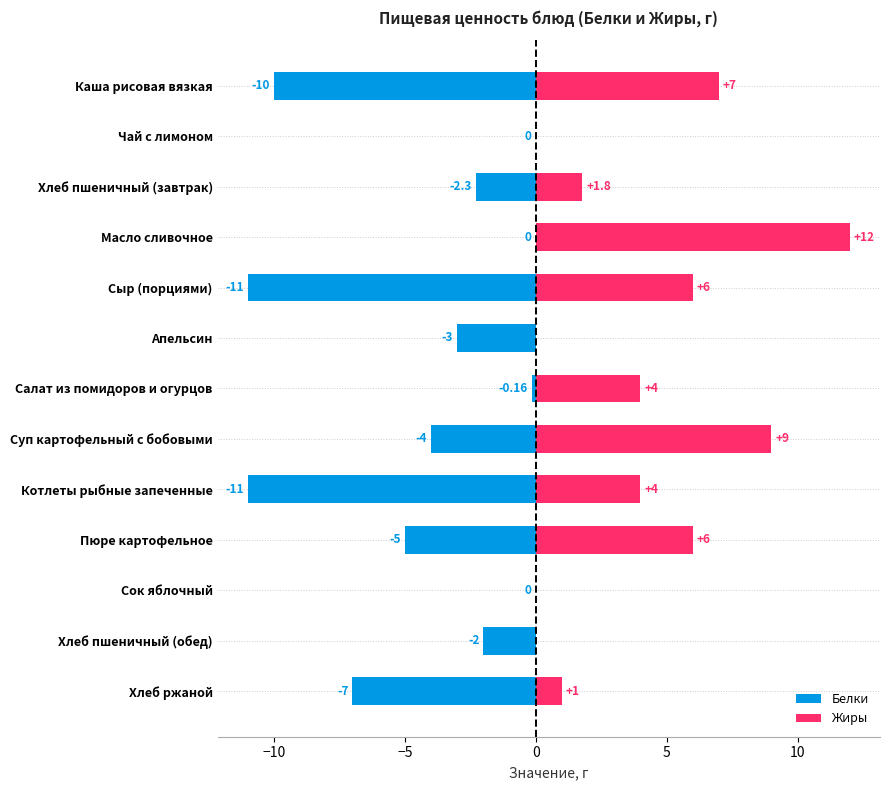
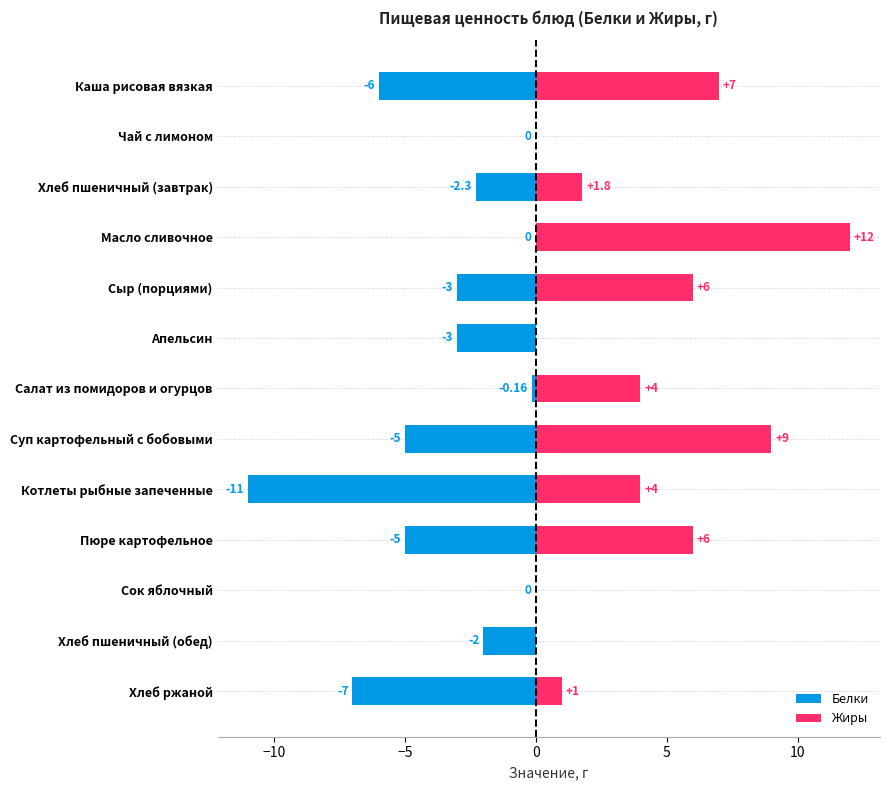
Белки, Каша рисовая вязкая: -10 -> -6
Белки, Сыр (порциями): -11 -> -3
Белки, Суп картофельный с бобовыми: -4 -> -5
